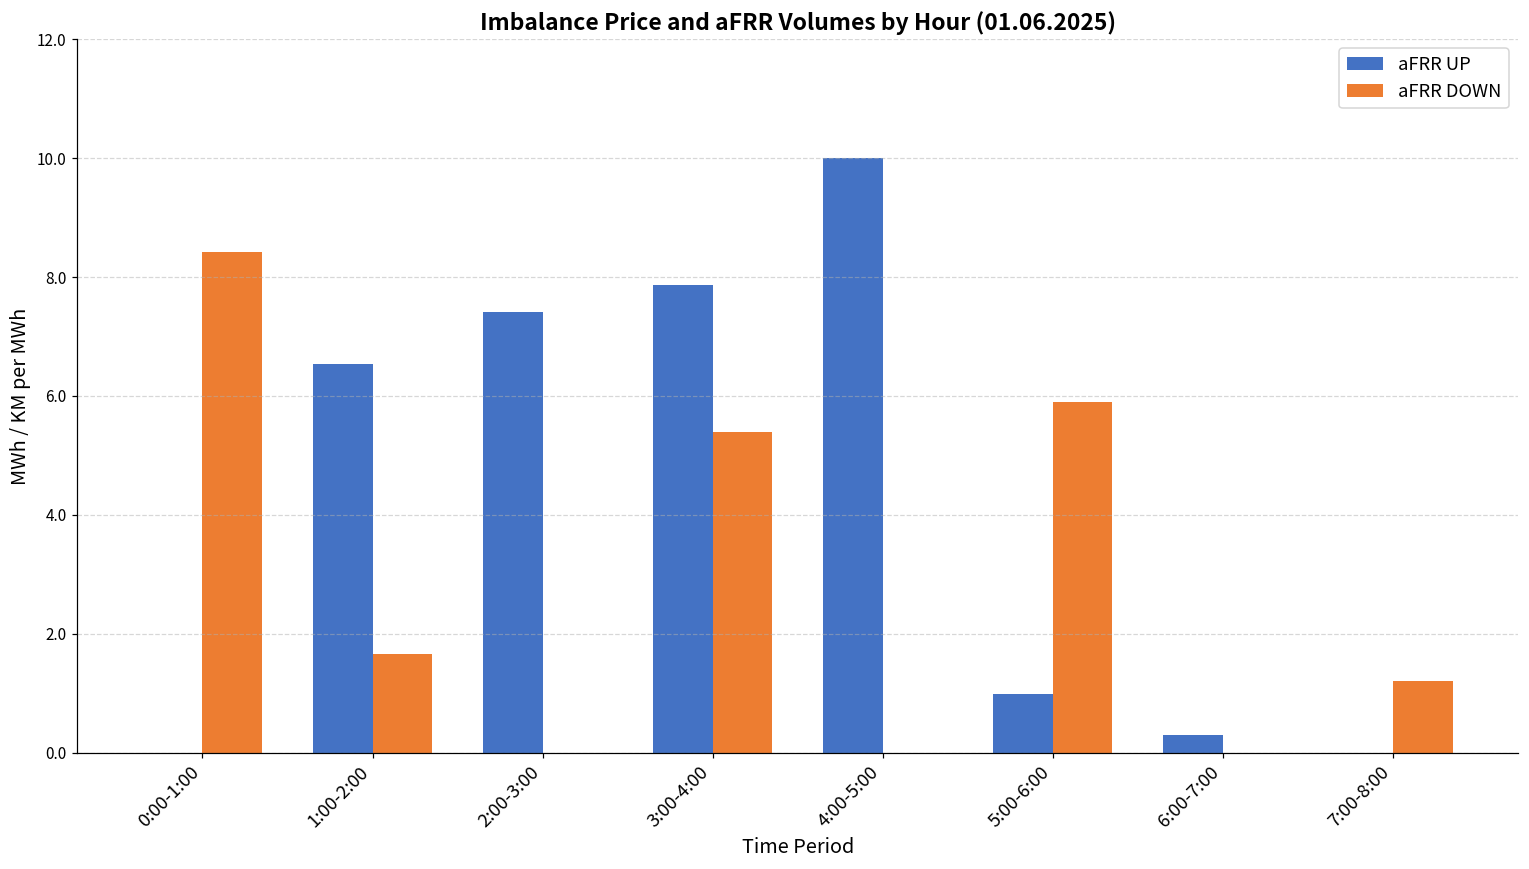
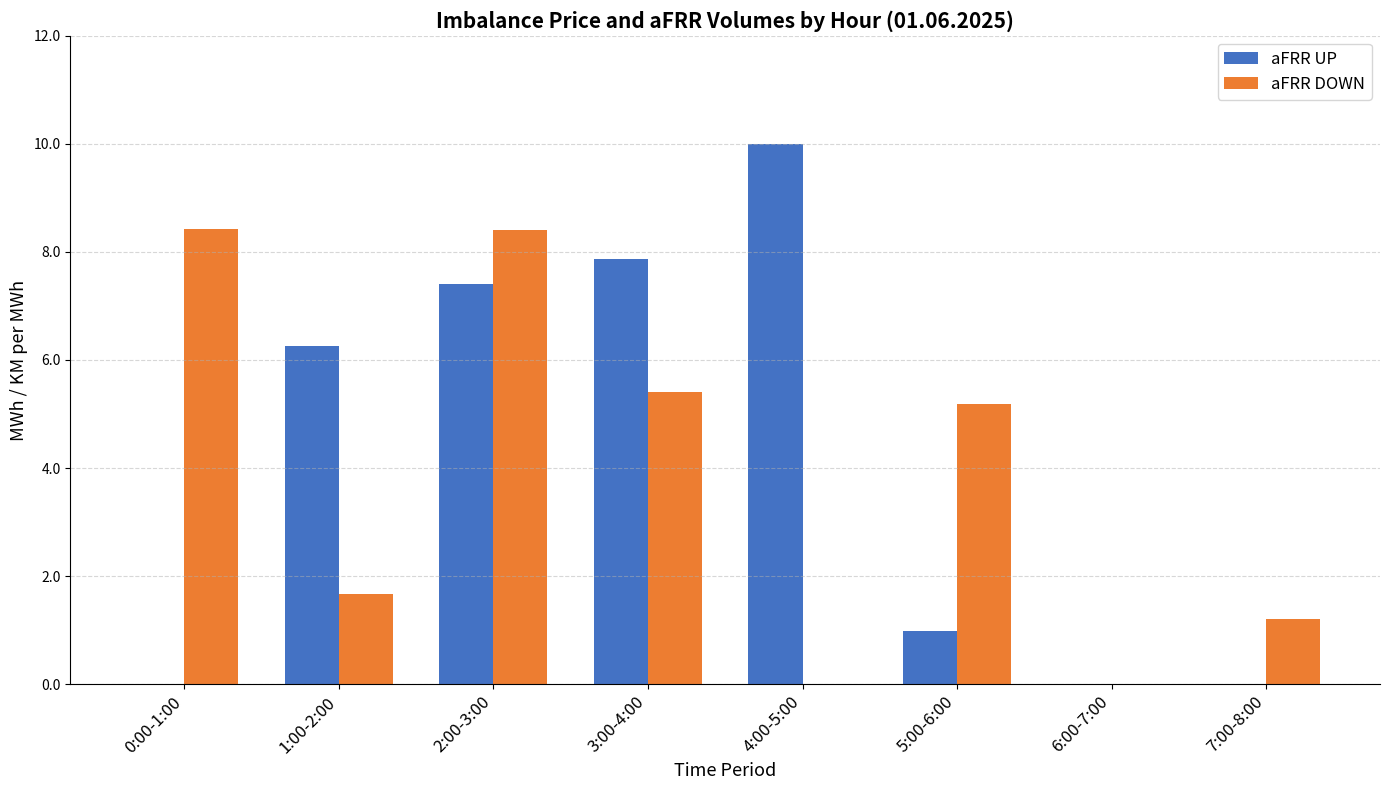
aFRR UP, 1:00-2:00: 6.5 -> 6.3
aFRR DOWN, 2:00-3:00: 0.0 -> 8.4
aFRR DOWN, 5:00-6:00: 5.9 -> 5.2
aFRR UP, 6:00-7:00: 0.3 -> 0.0
